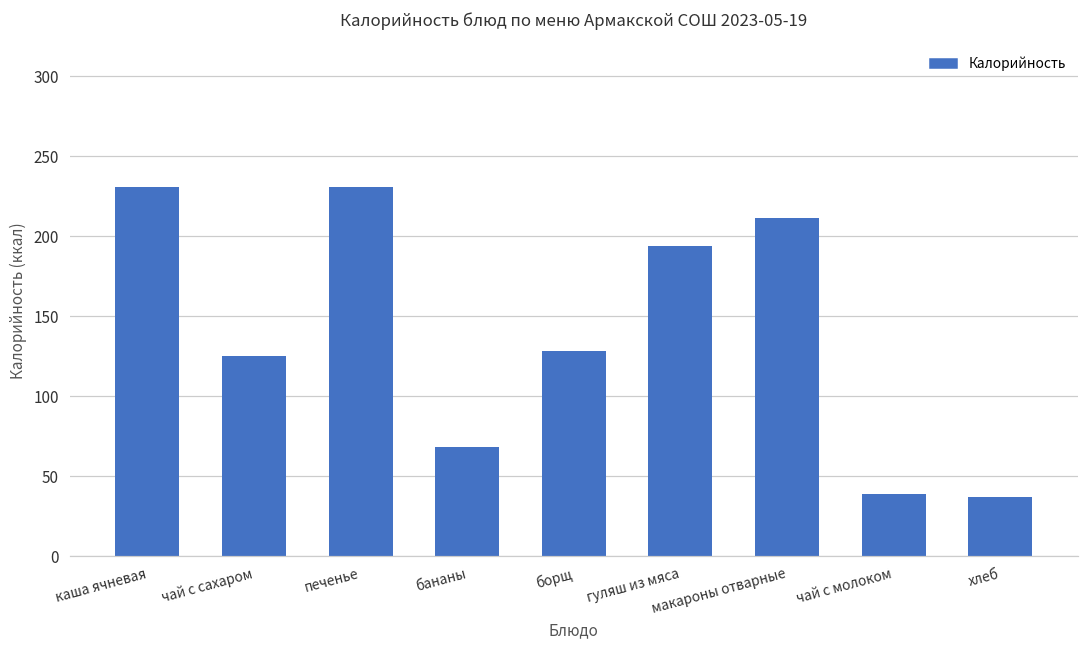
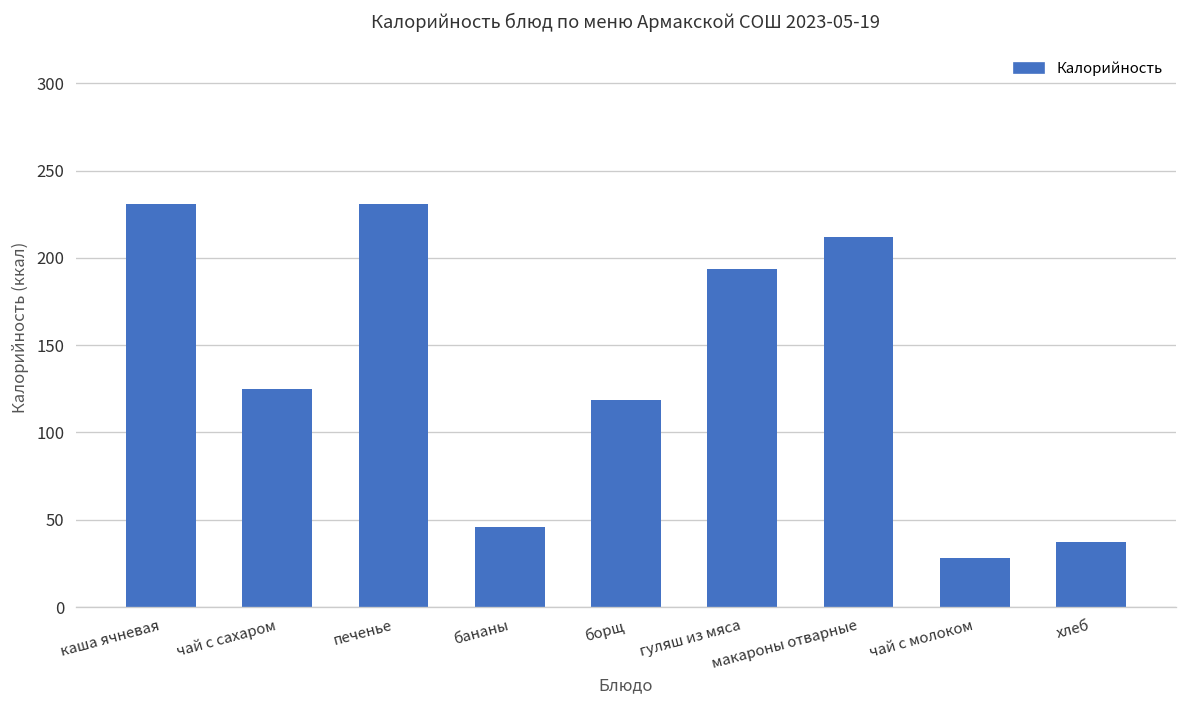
бананы: 68 -> 46
борщ: 129 -> 119
чай с молоком: 39 -> 28
